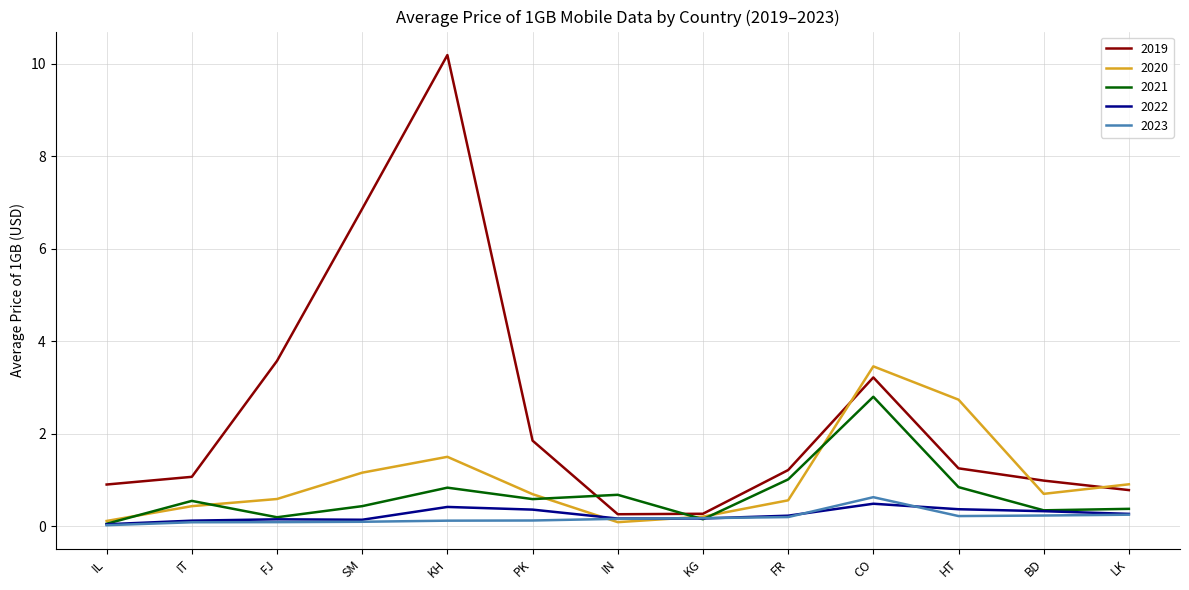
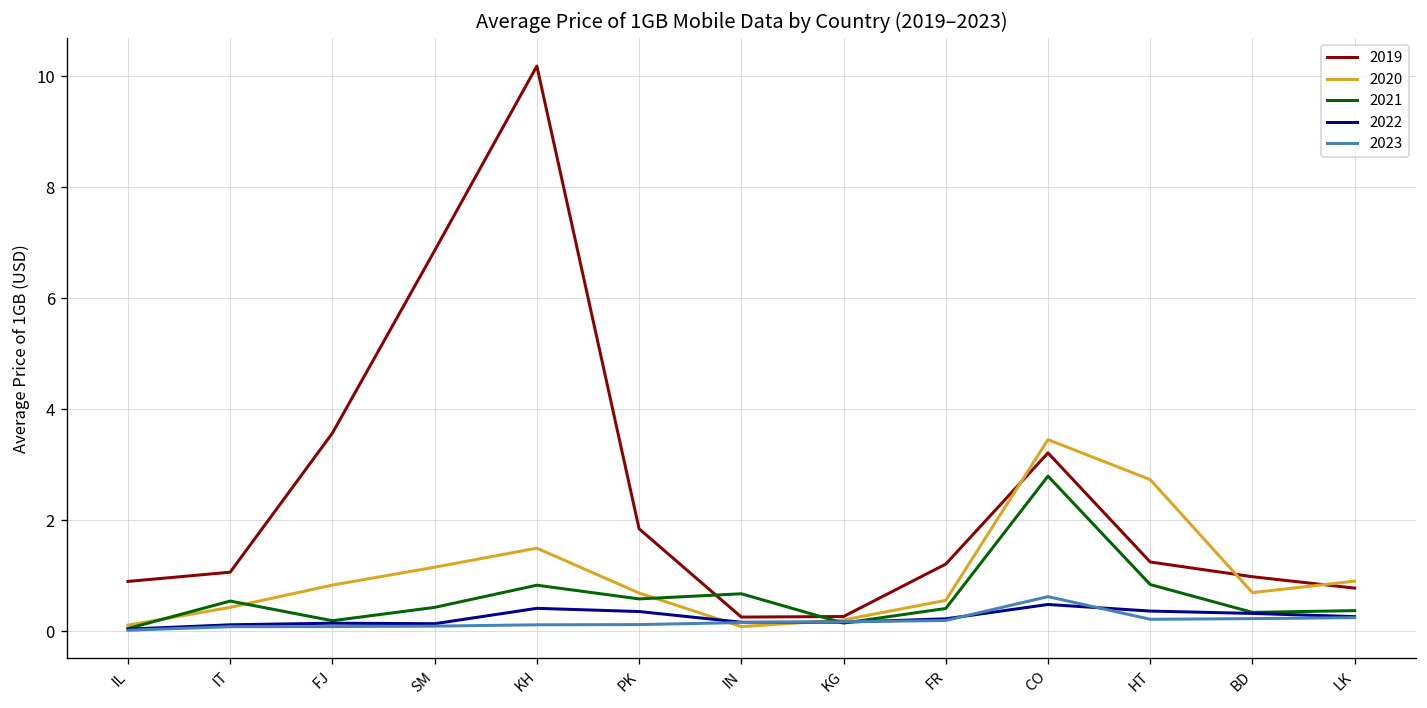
2020, FJ: 0.6 -> 0.8
2021, FR: 1.0 -> 0.4
